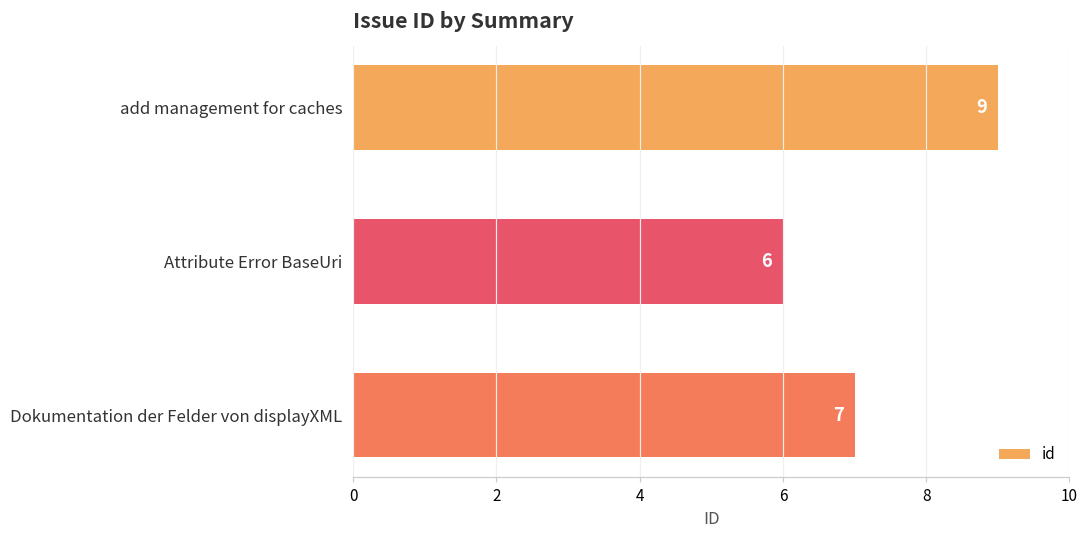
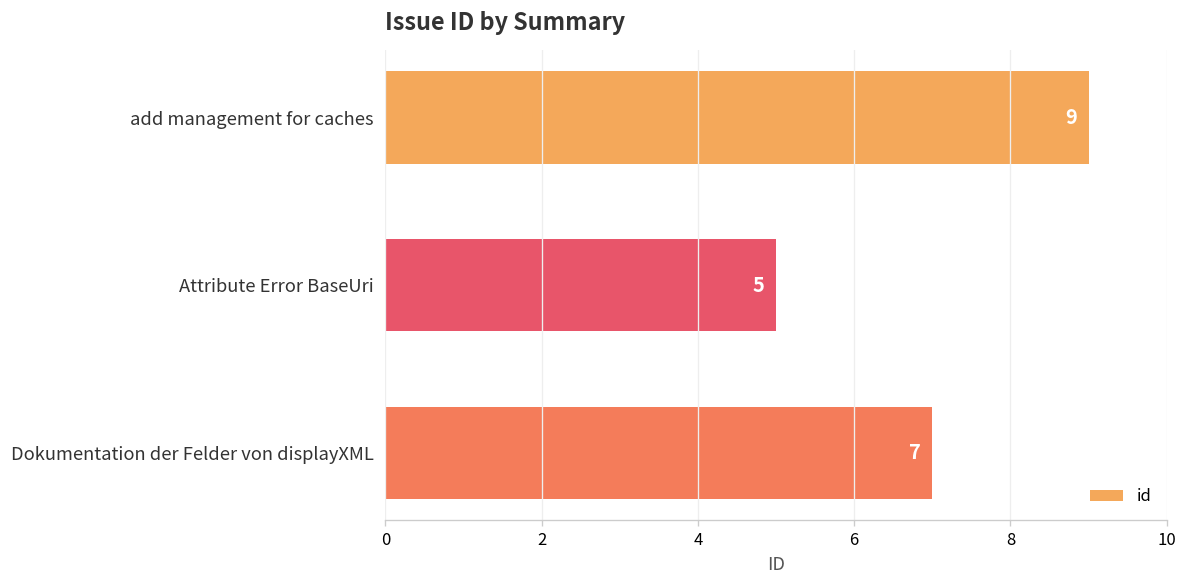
Attribute Error BaseUri: 6 -> 5
